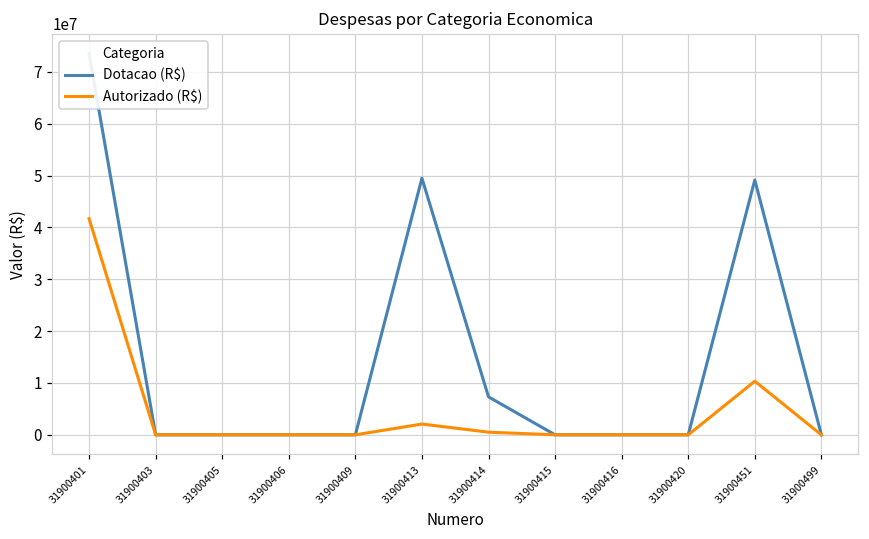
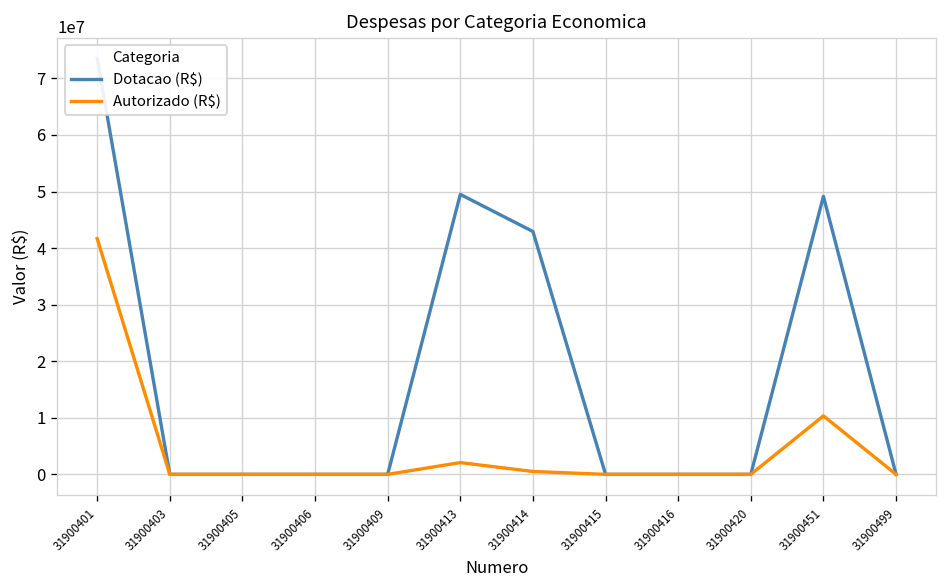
Dotacao (R$), 31900414: 7000000 -> 43000000
